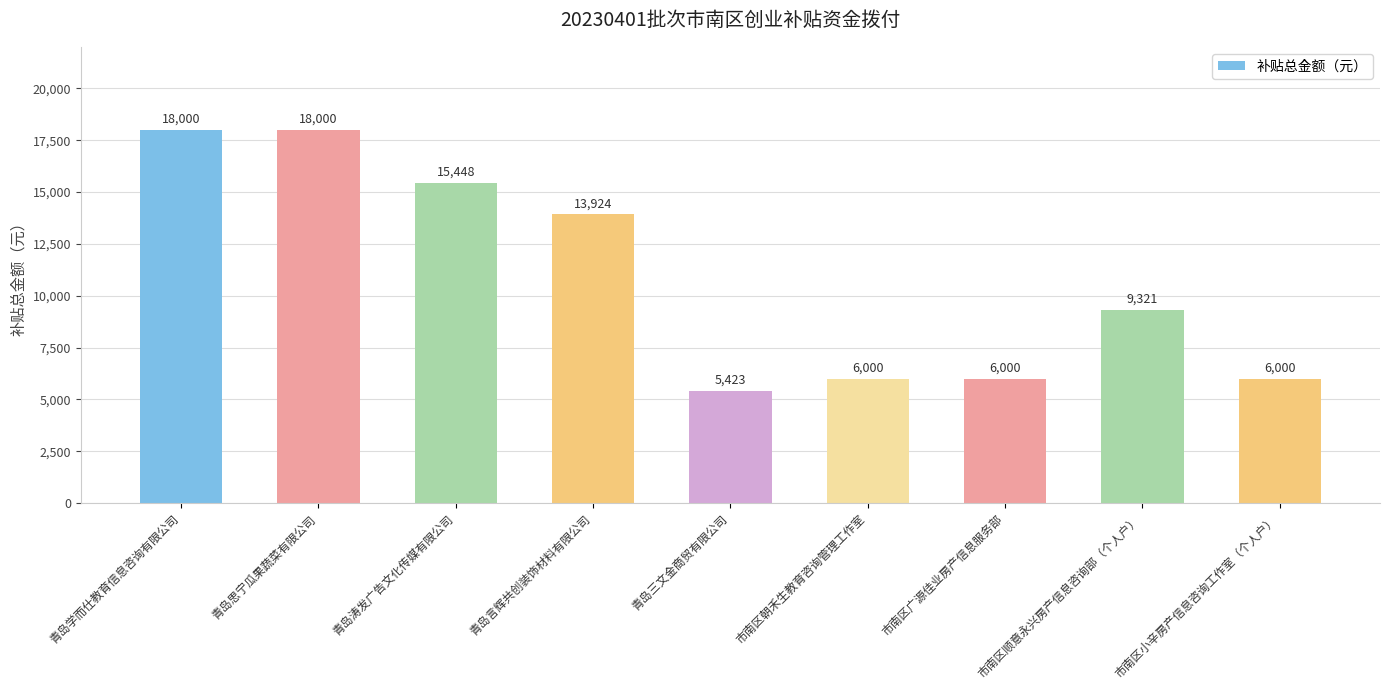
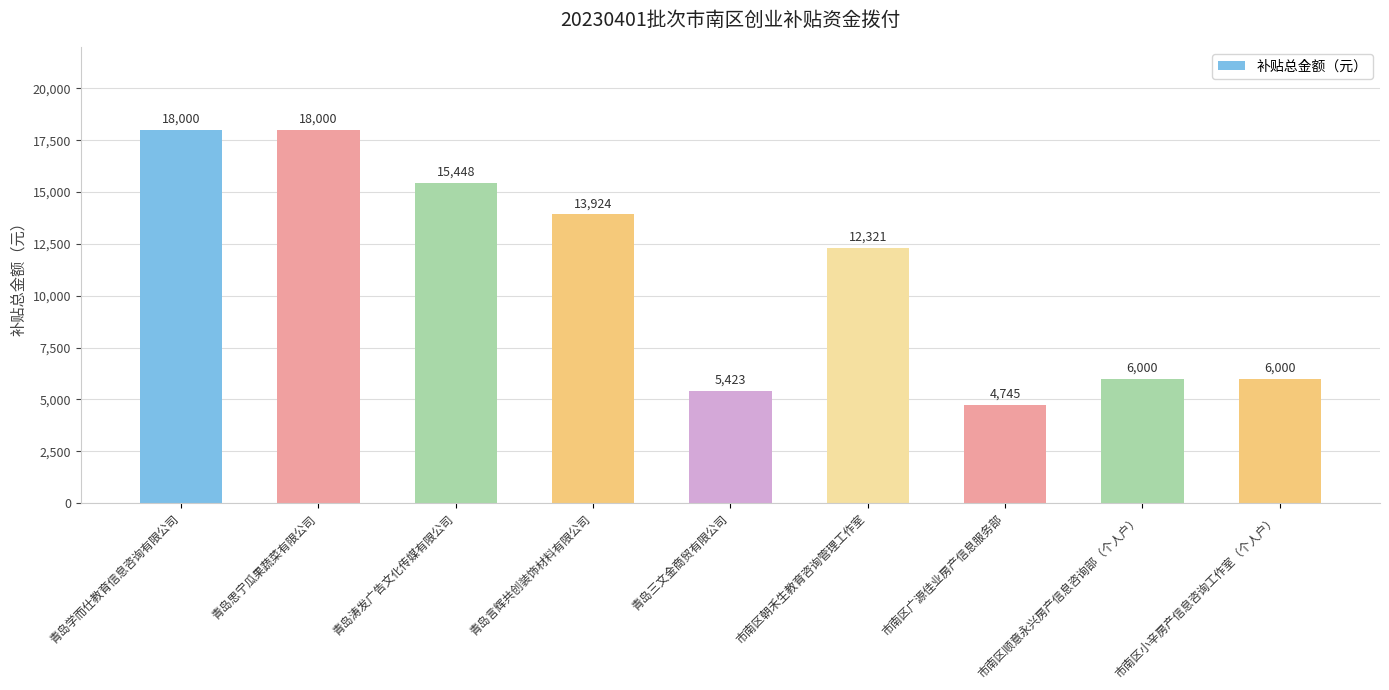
市南区朝禾生教育咨询管理工作室: 6,000 -> 12,321
市南区广源佳业房产信息服务部: 6,000 -> 4,745
市南区顺意永兴房产信息咨询部（个人户）: 9,321 -> 6,000
